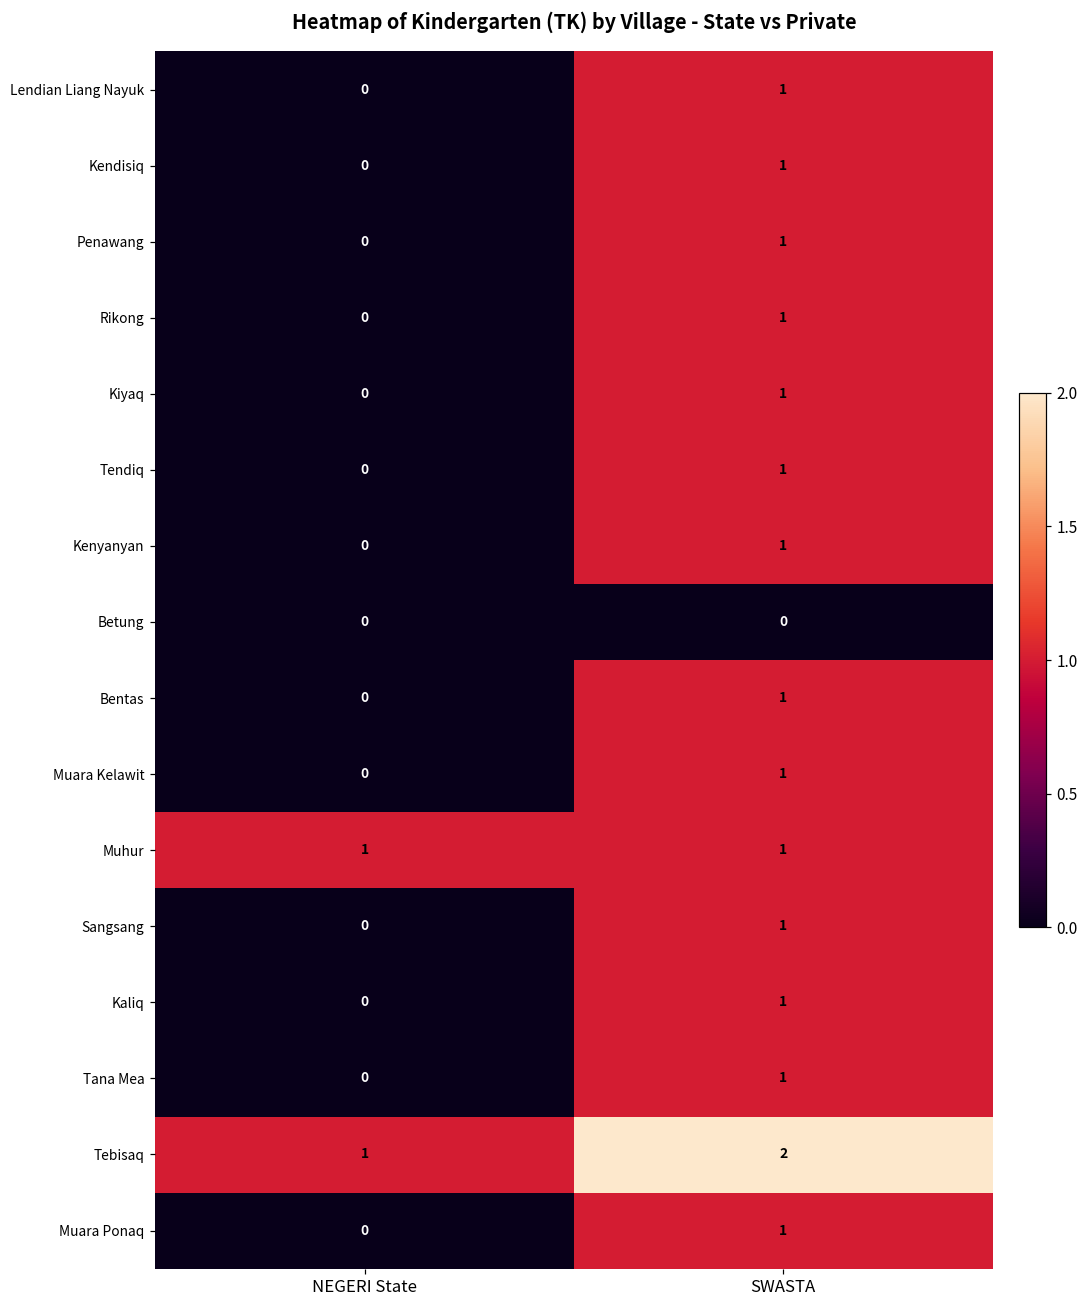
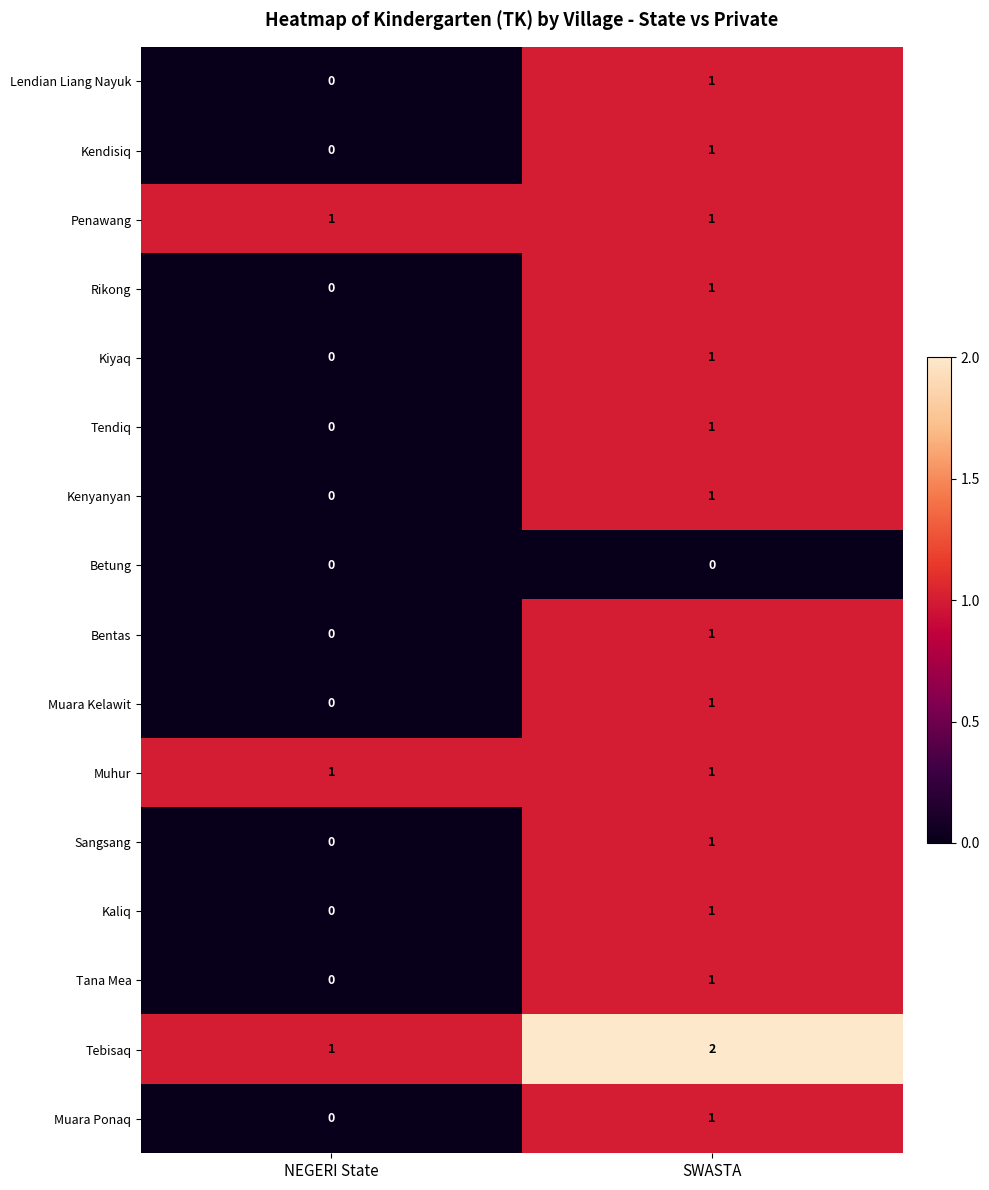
Penawang, NEGERI State: 0 -> 1
